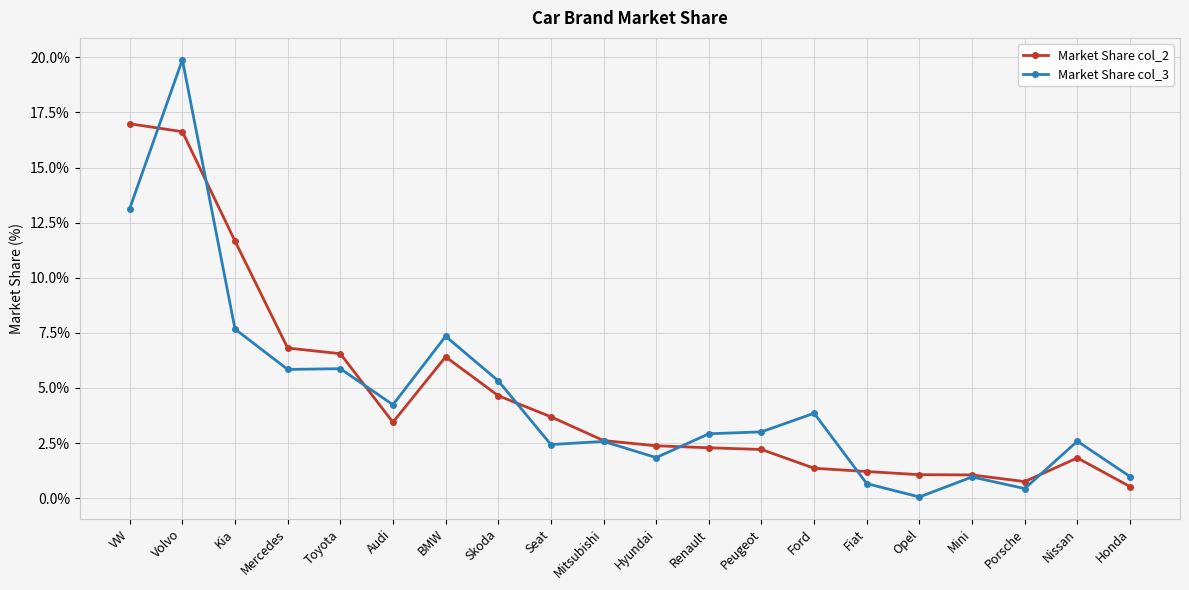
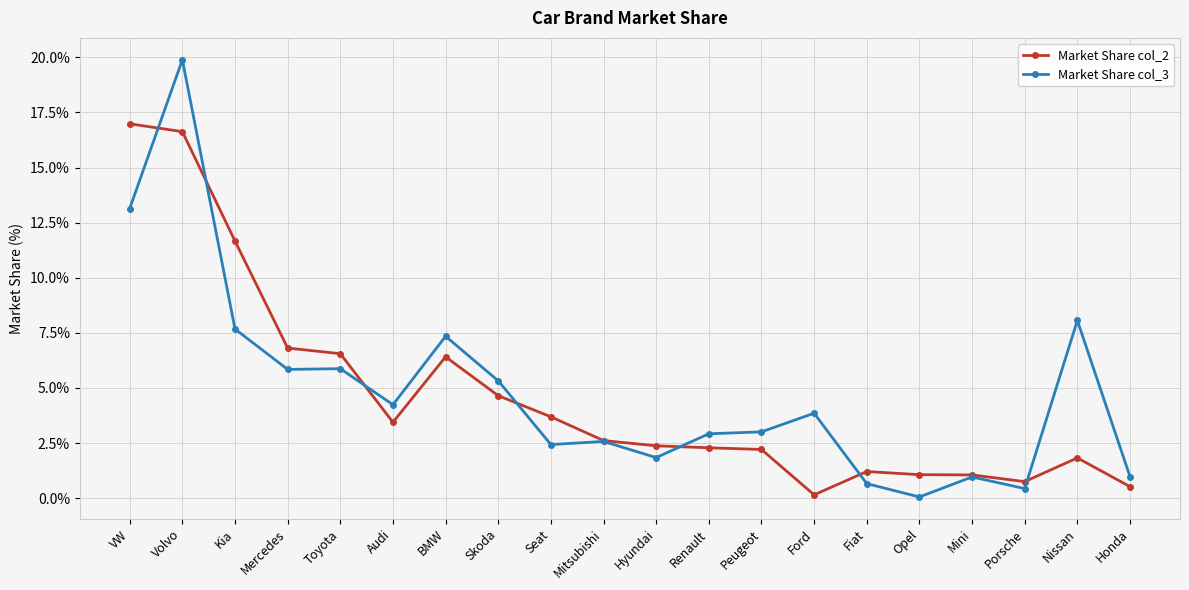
Market Share col_2, Ford: 1.4% -> 0.2%
Market Share col_3, Nissan: 2.6% -> 8.1%
